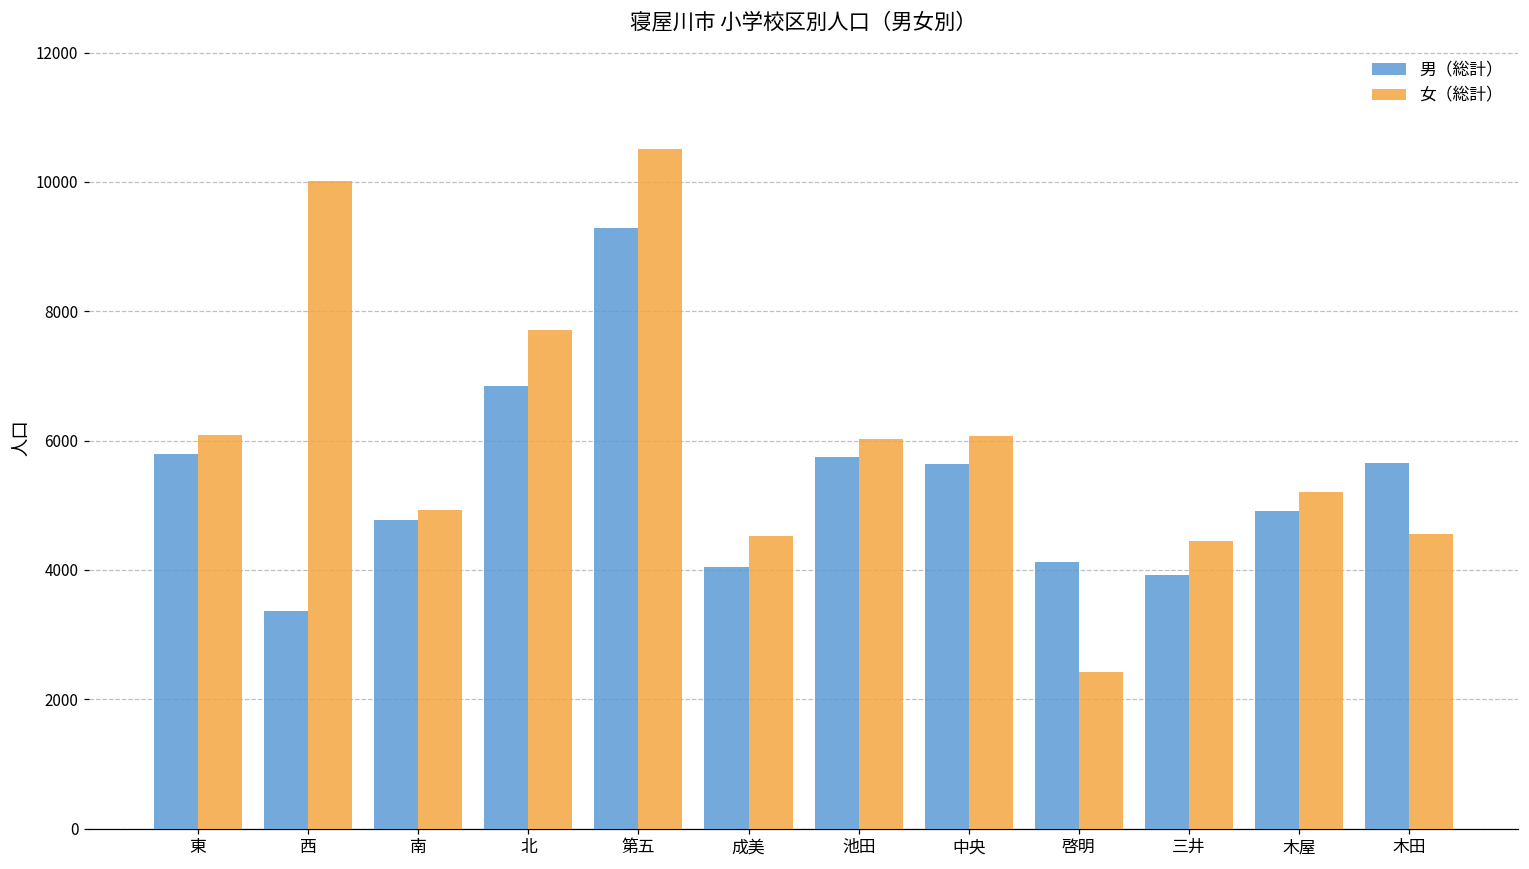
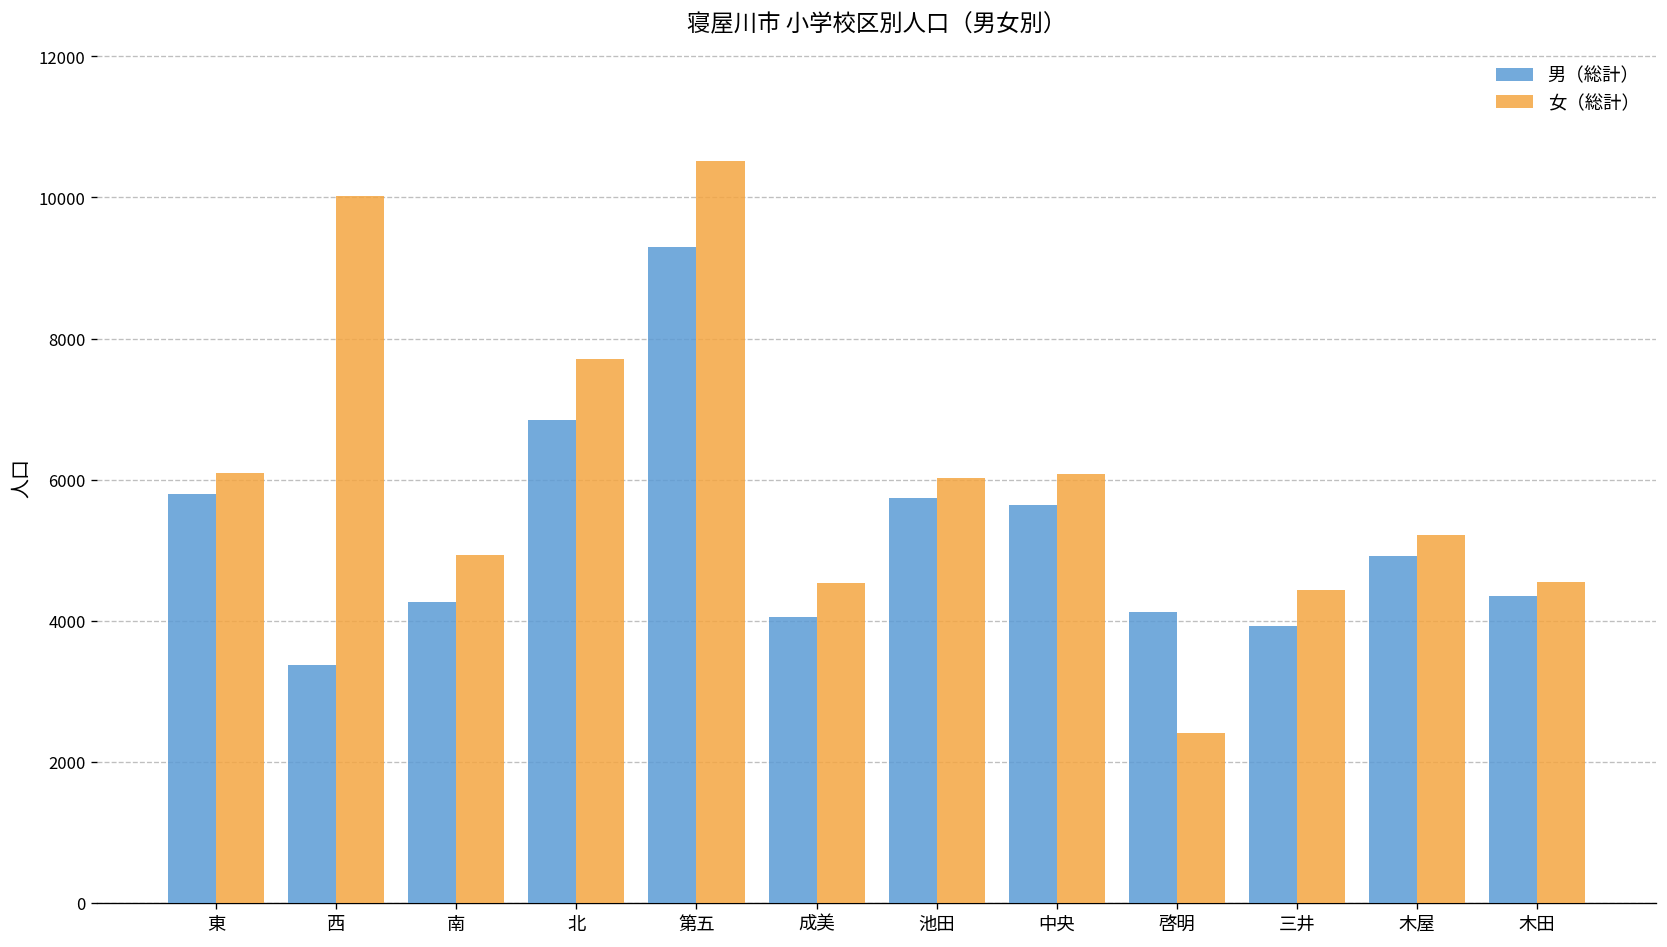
男（総計）, 南: 4800 -> 4300
男（総計）, 木田: 5600 -> 4300
